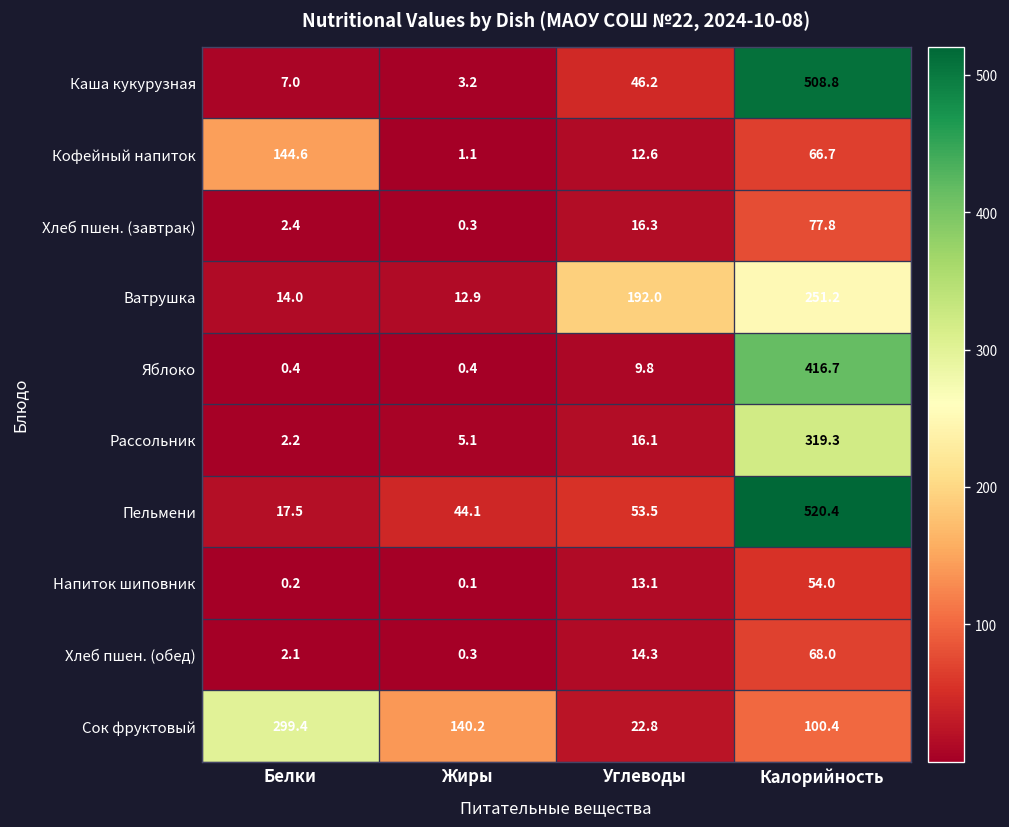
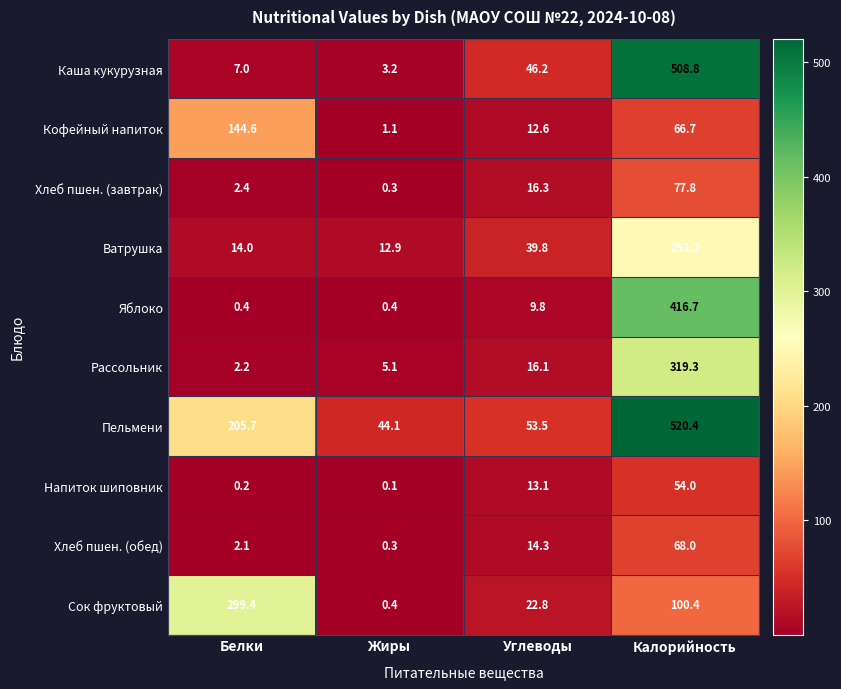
Ватрушка, Углеводы: 192.0 -> 39.8
Пельмени, Белки: 17.5 -> 205.7
Сок фруктовый, Жиры: 140.2 -> 0.4
